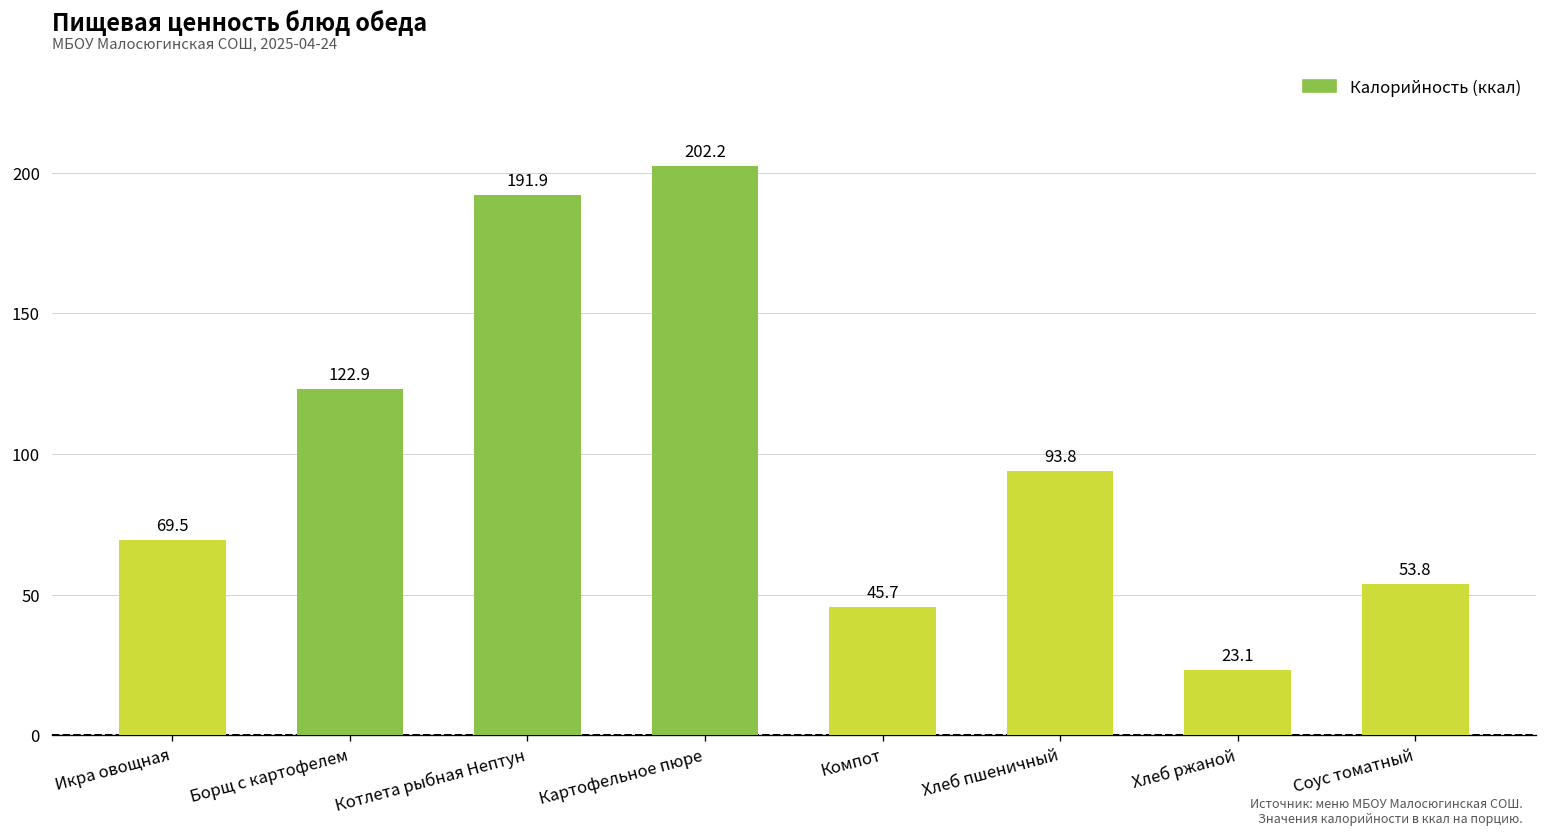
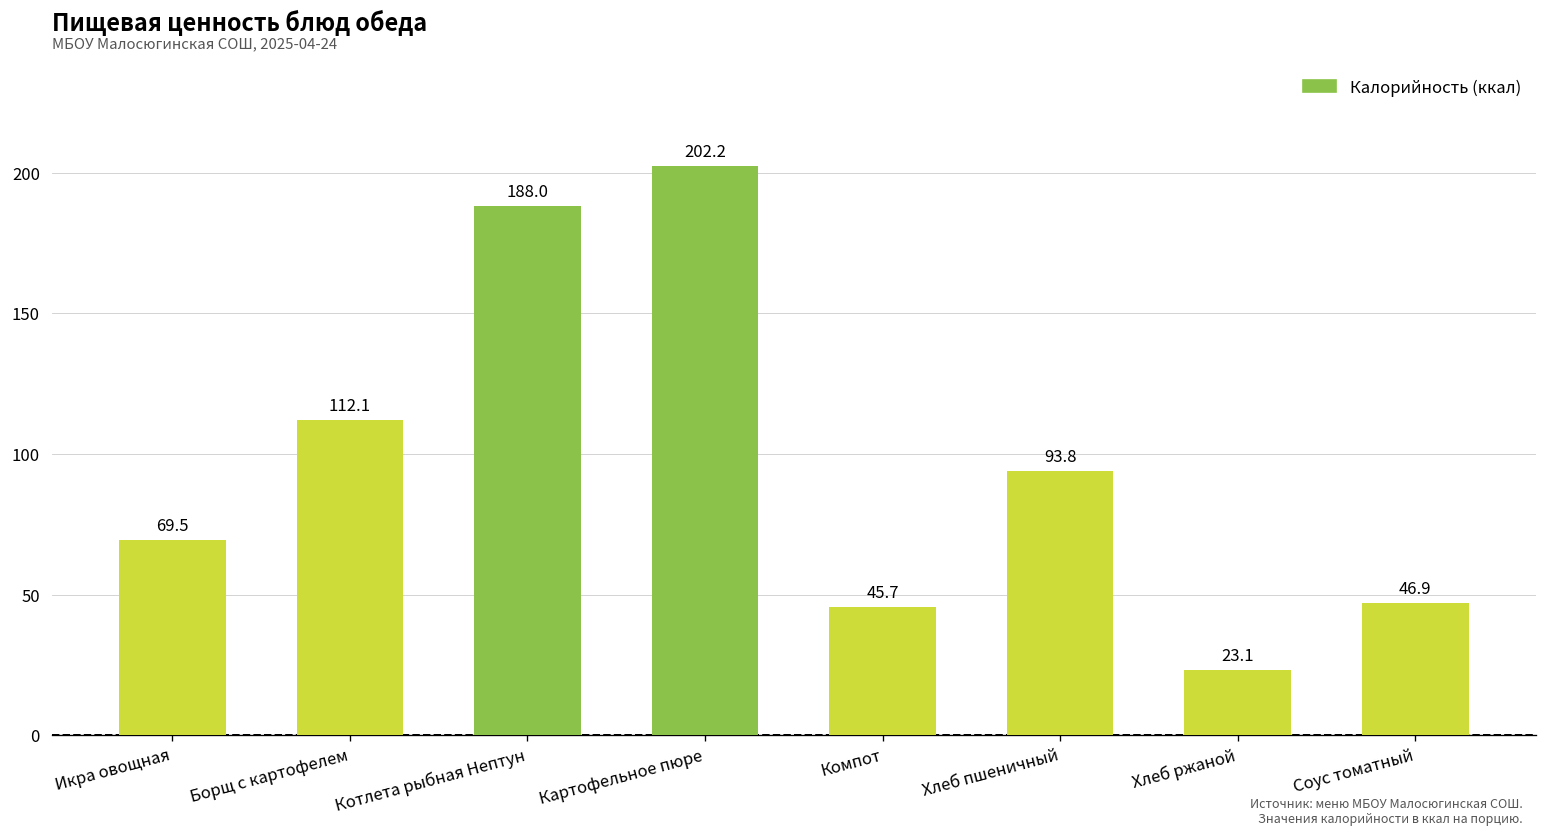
Борщ с картофелем: 122.9 -> 112.1
Котлета рыбная Нептун: 191.9 -> 188.0
Соус томатный: 53.8 -> 46.9
